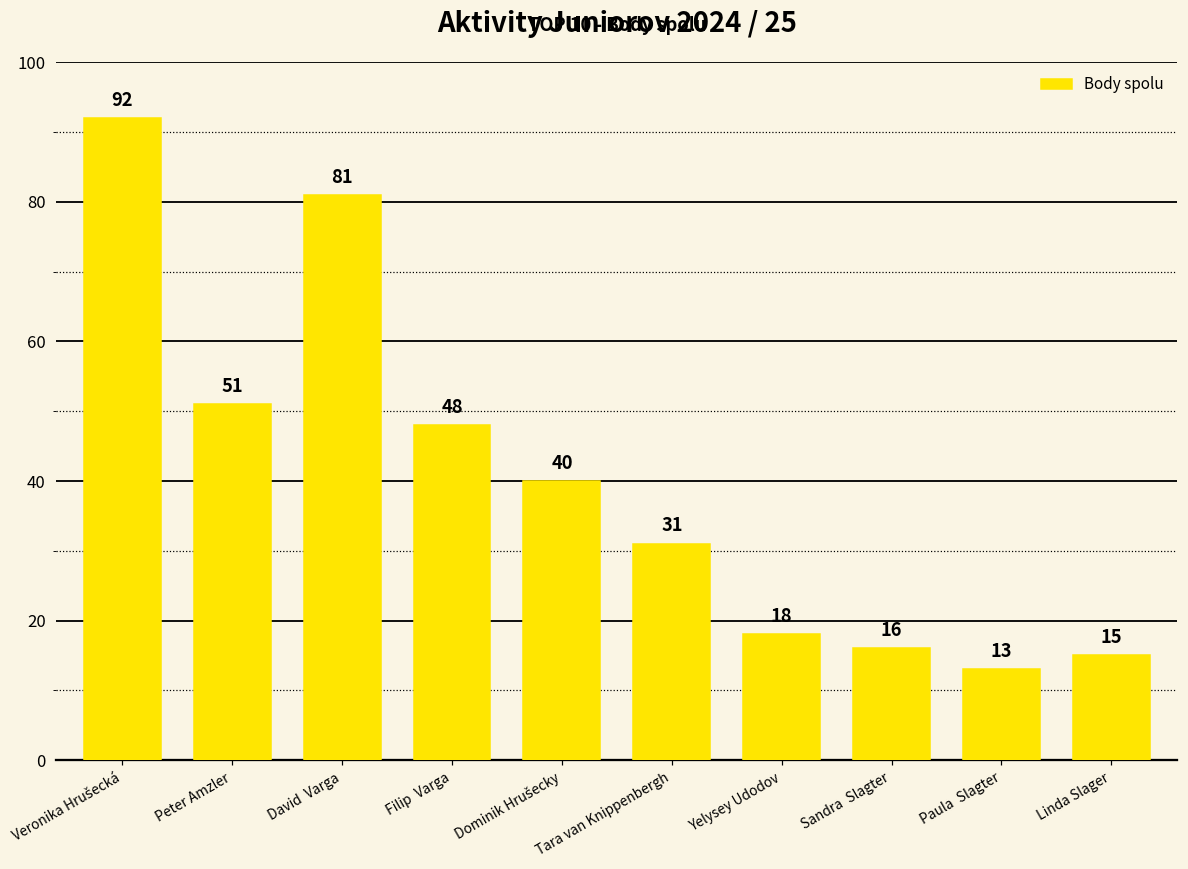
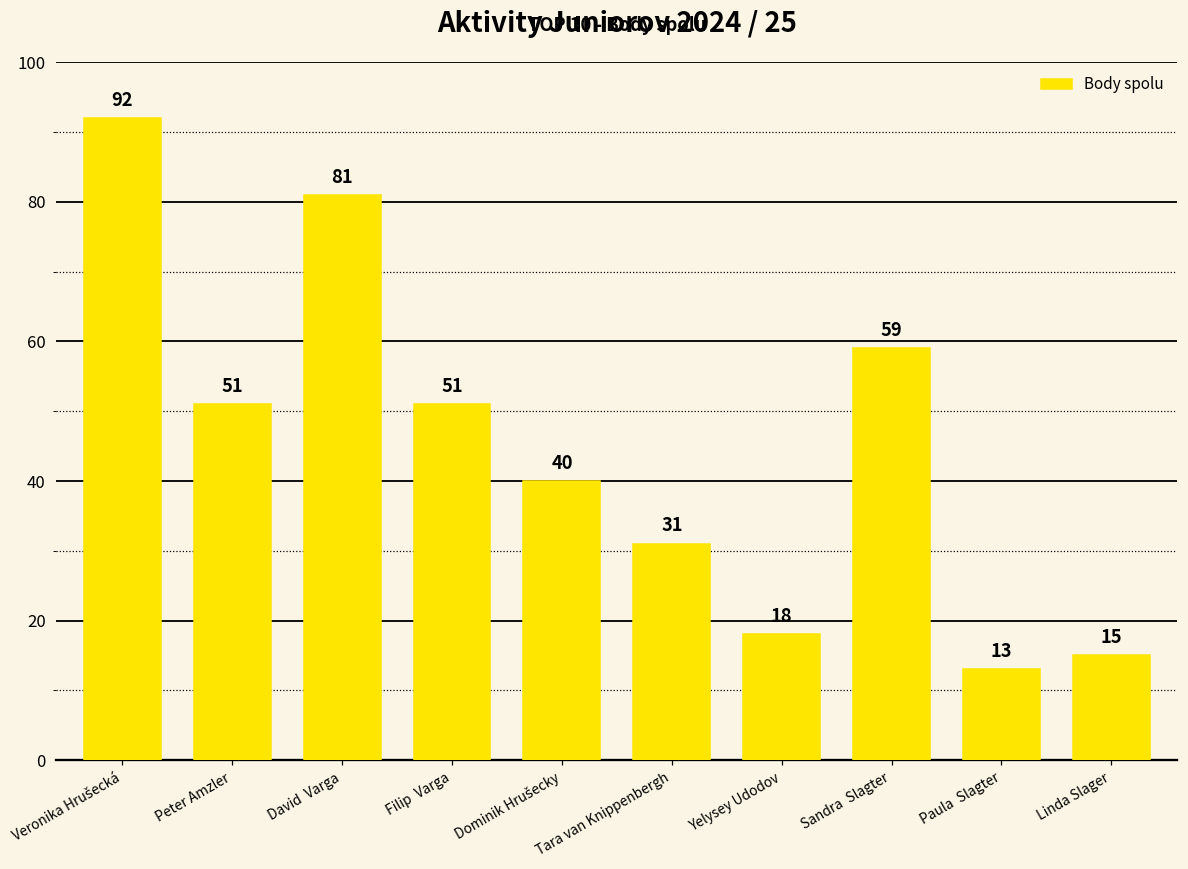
Filip Varga: 48 -> 51
Sandra Slagter: 16 -> 59
